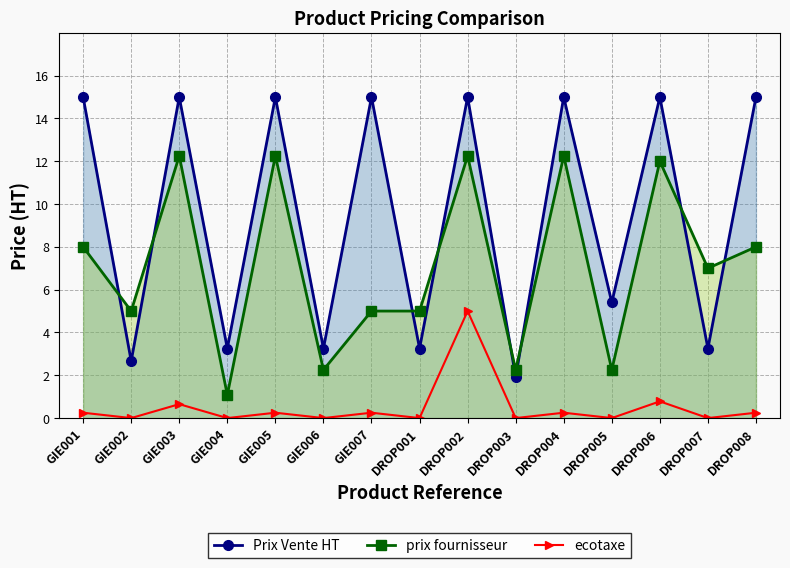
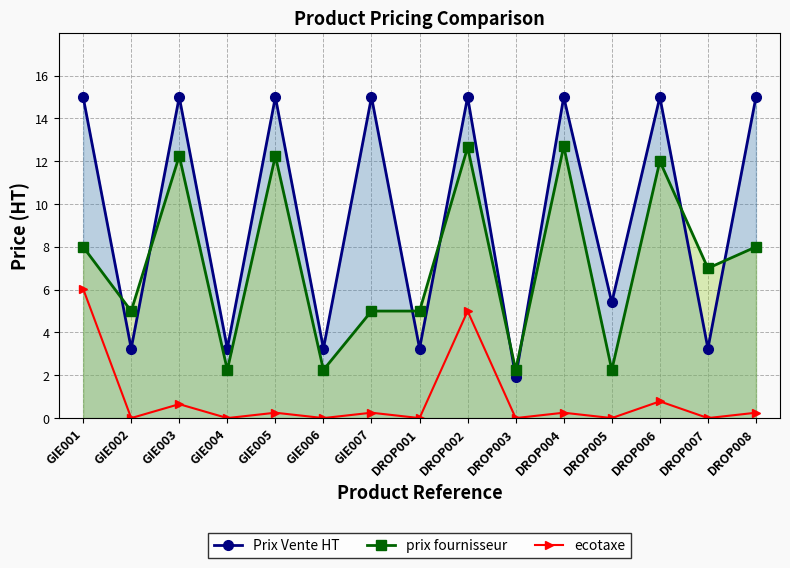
ecotaxe, GIE001: 0.3 -> 6.0
Prix Vente HT, GIE002: 2.7 -> 3.3
prix fournisseur, GIE004: 1.1 -> 2.3
prix fournisseur, DROP002: 12.3 -> 12.7
prix fournisseur, DROP004: 12.3 -> 12.7
